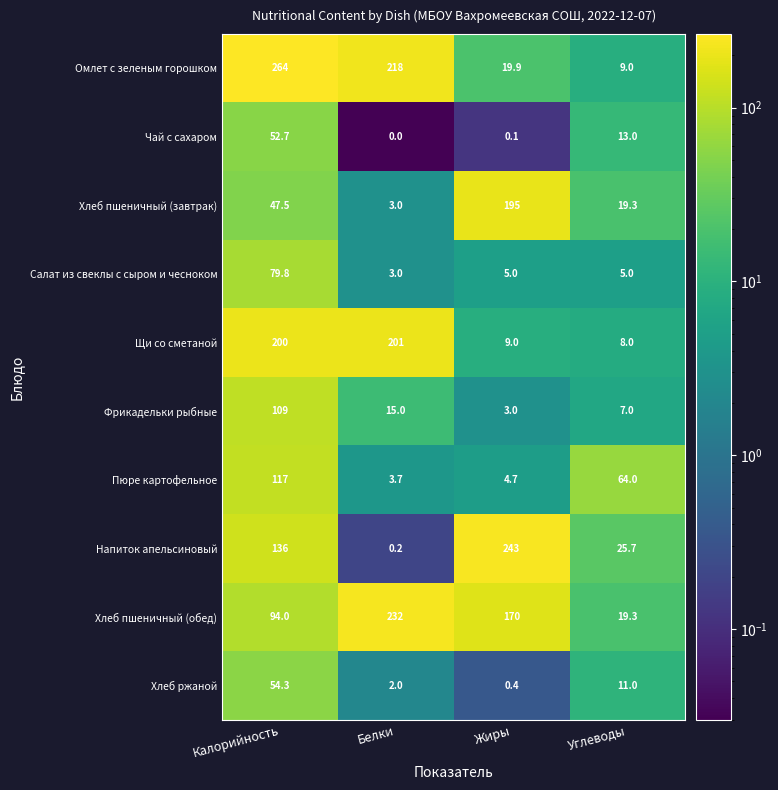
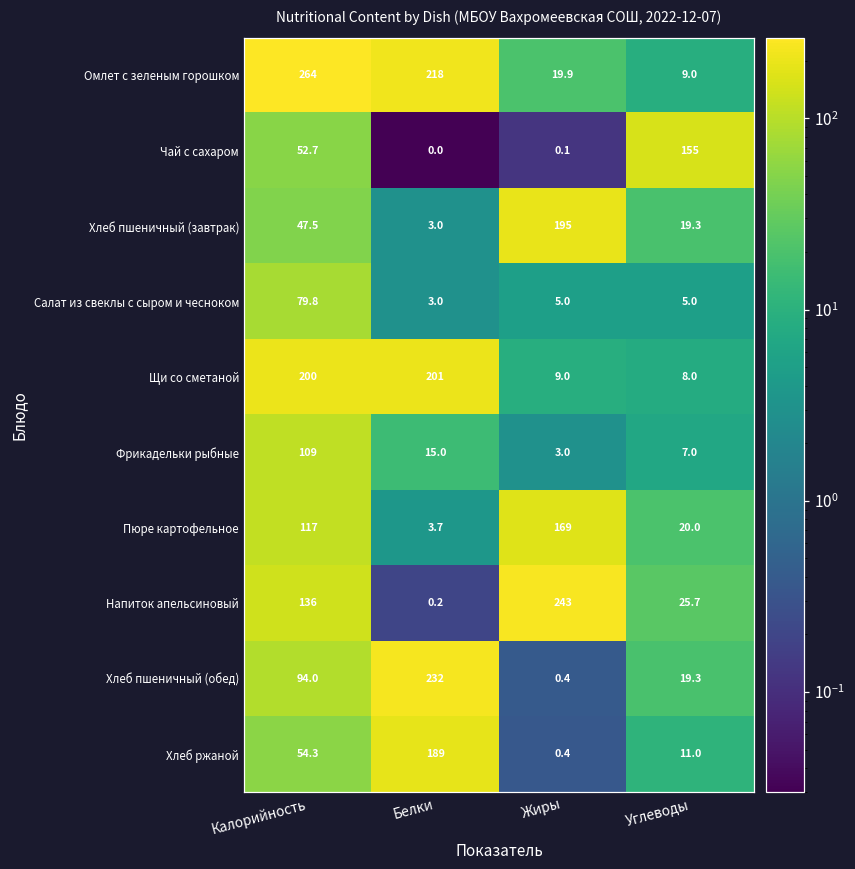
Чай с сахаром, Углеводы: 13.0 -> 155
Пюре картофельное, Жиры: 4.7 -> 169
Пюре картофельное, Углеводы: 64.0 -> 20.0
Хлеб пшеничный (обед), Жиры: 170 -> 0.4
Хлеб ржаной, Белки: 2.0 -> 189
